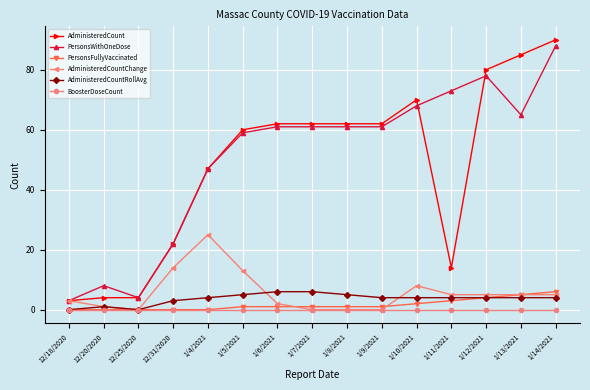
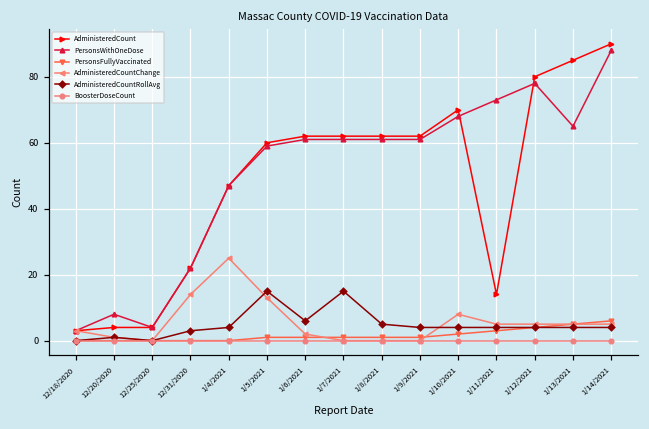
AdministeredCountRollAvg, 1/5/2021: 5 -> 15
AdministeredCountRollAvg, 1/7/2021: 6 -> 15
